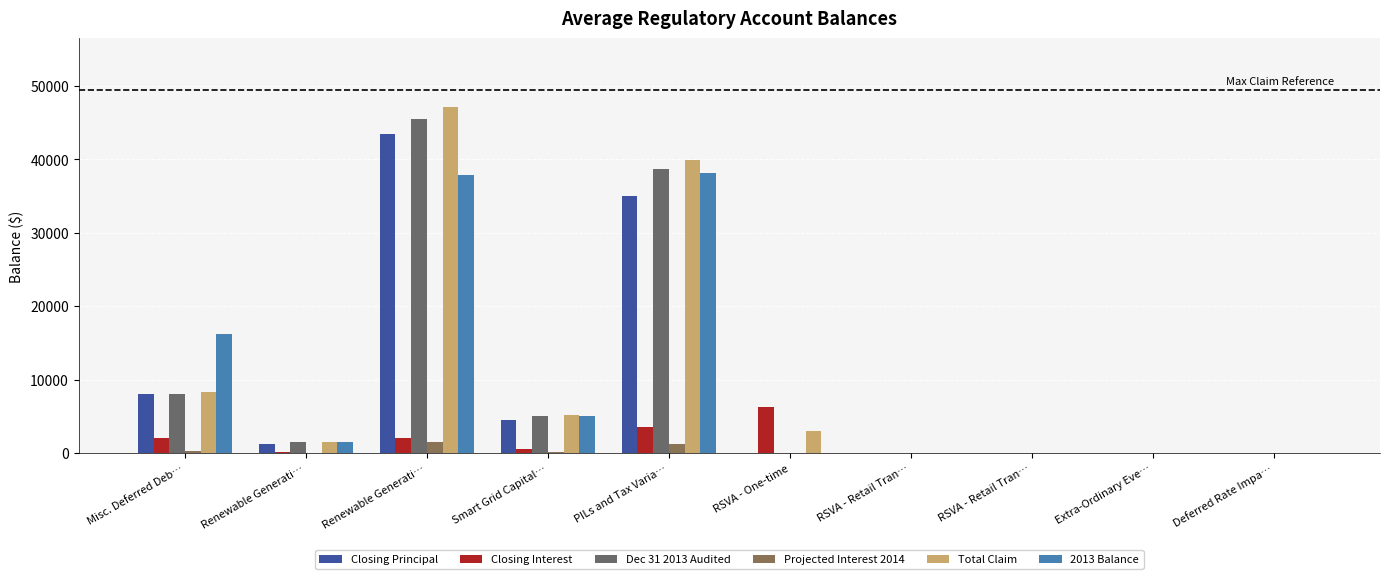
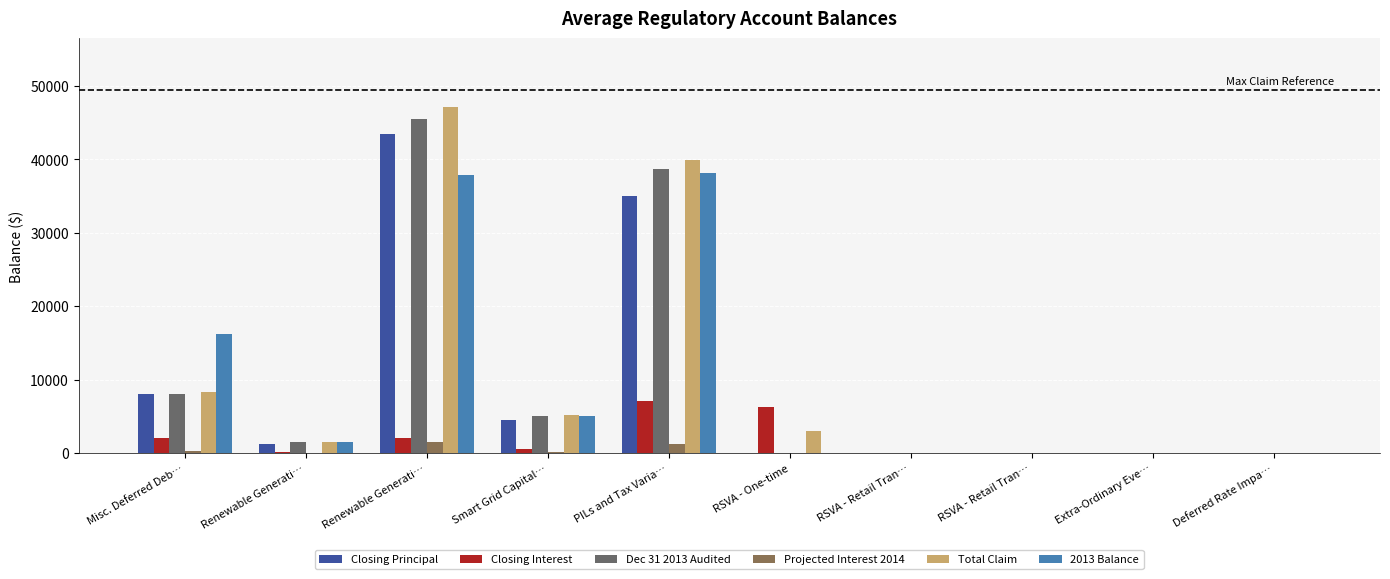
Closing Interest, PILs and Tax Varia…: 4000 -> 7000
